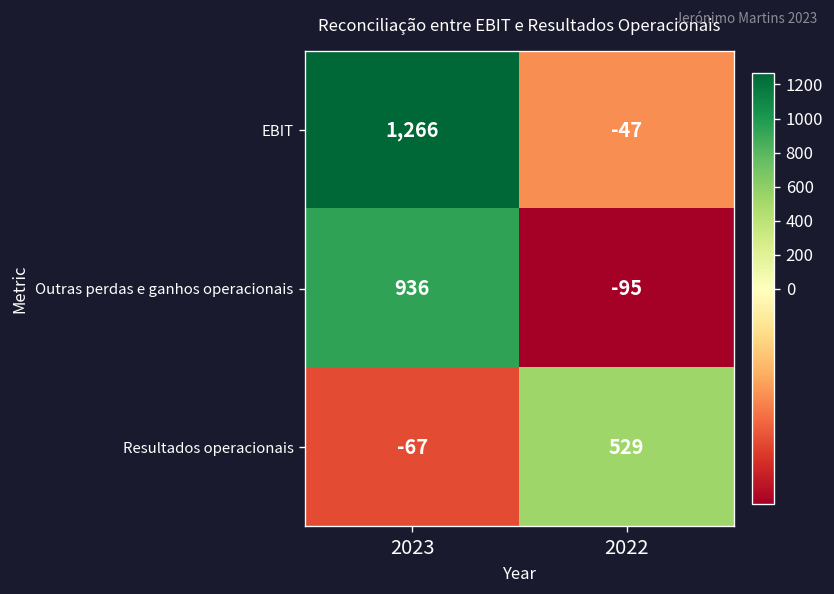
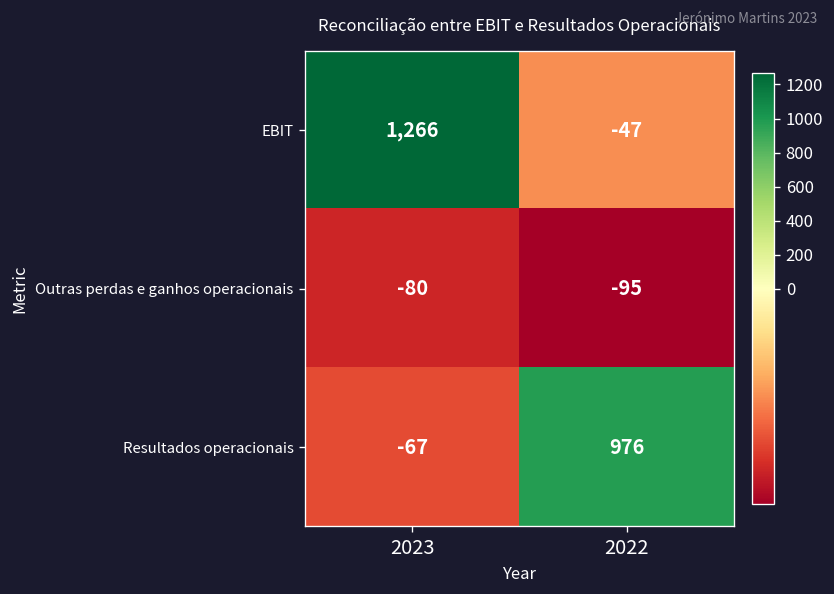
Outras perdas e ganhos operacionais, 2023: 936 -> -80
Resultados operacionais, 2022: 529 -> 976
